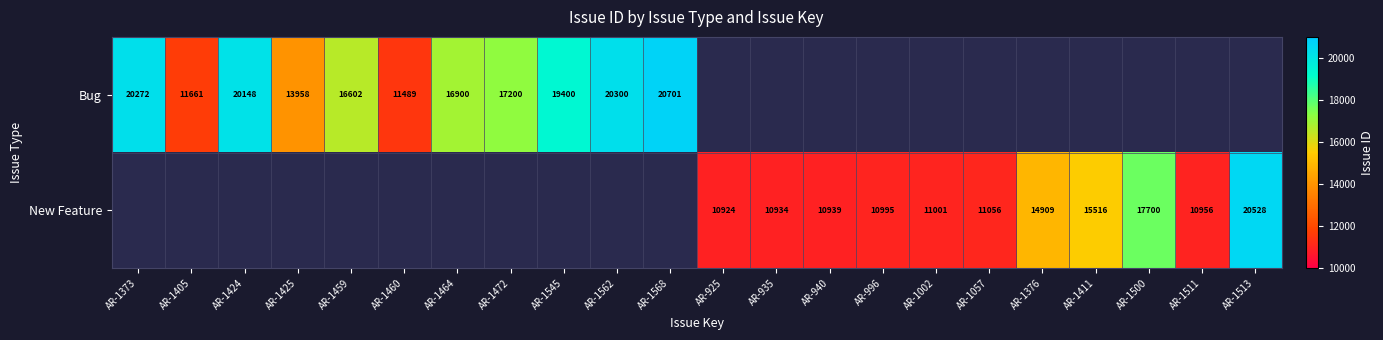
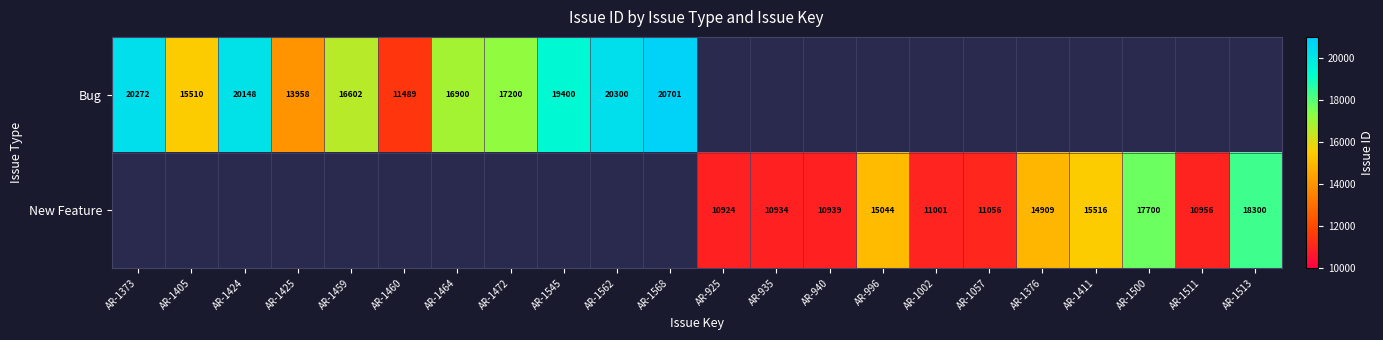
Bug, AR-1405: 11661 -> 15510
New Feature, AR-996: 10995 -> 15044
New Feature, AR-1513: 20528 -> 18300
